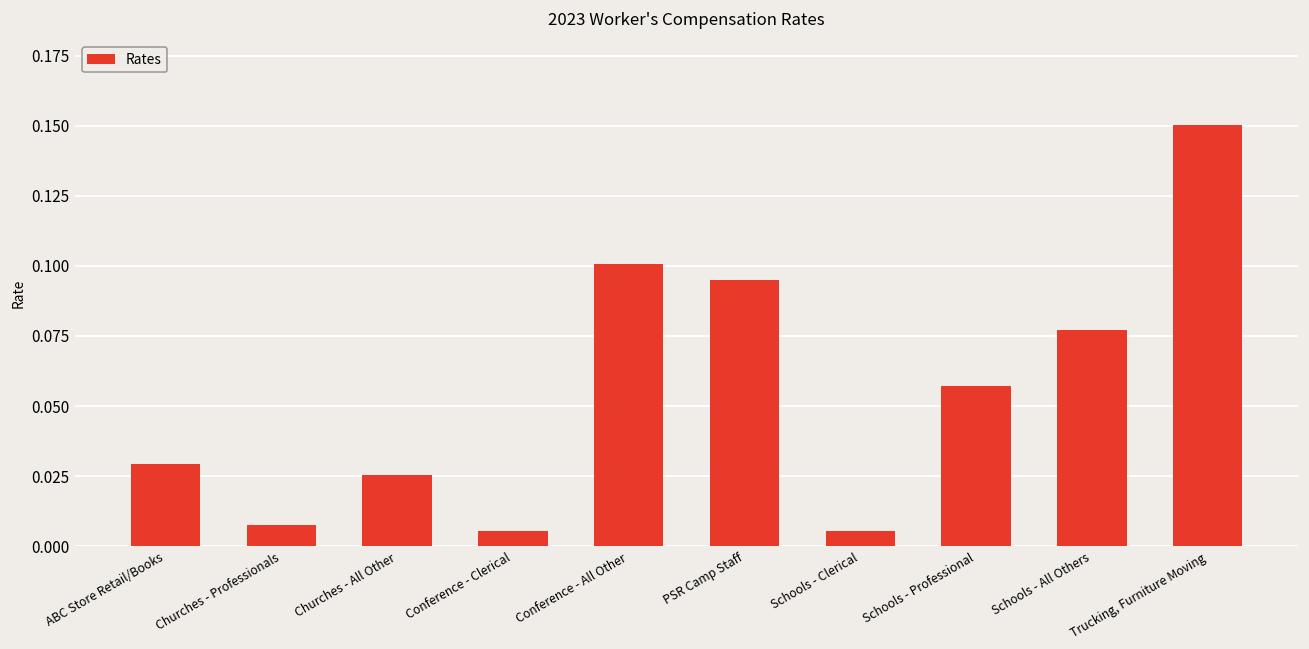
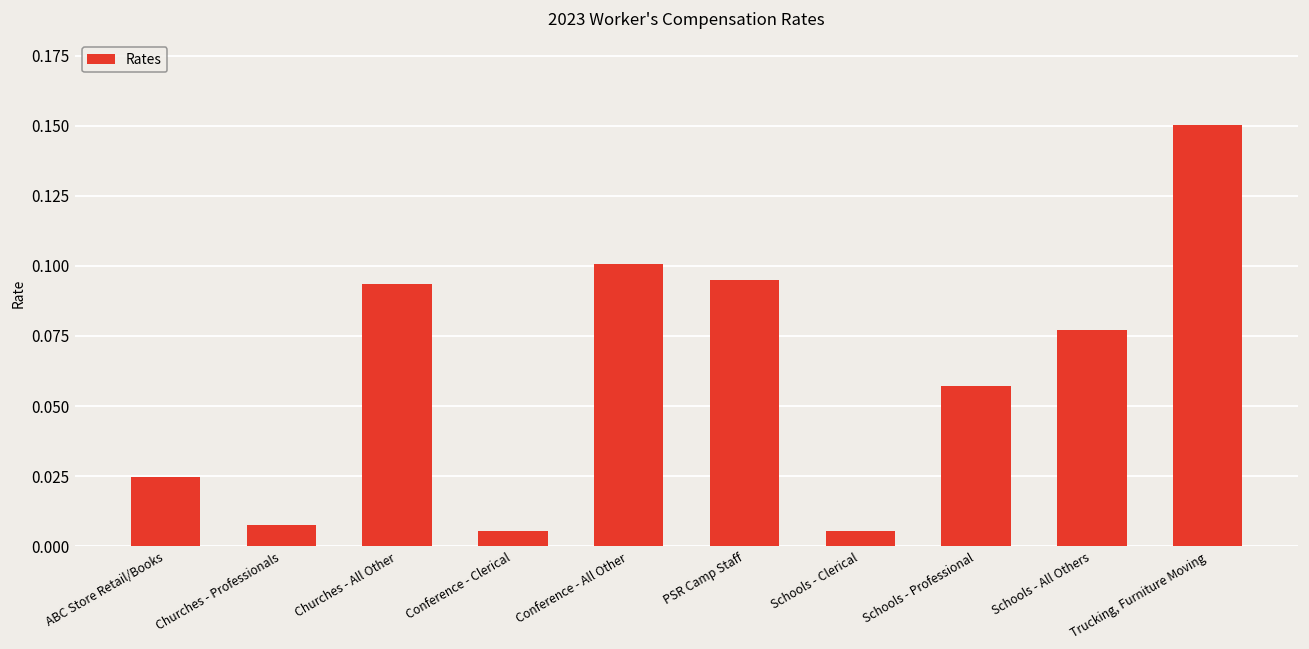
ABC Store Retail/Books: 0.029 -> 0.025
Churches - All Other: 0.025 -> 0.094
